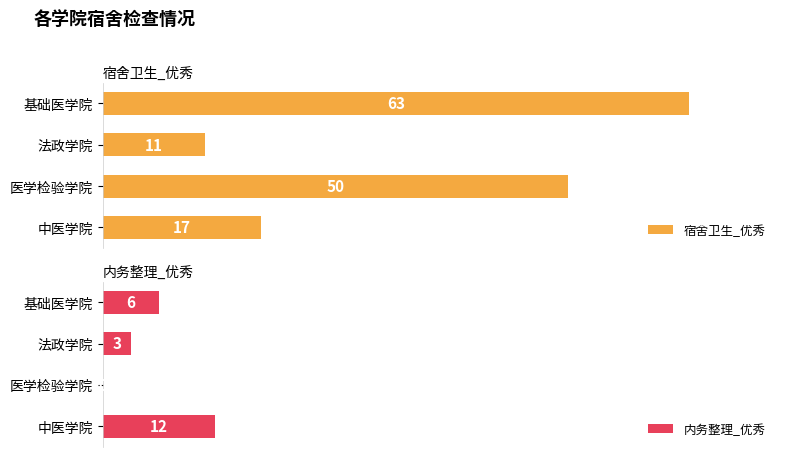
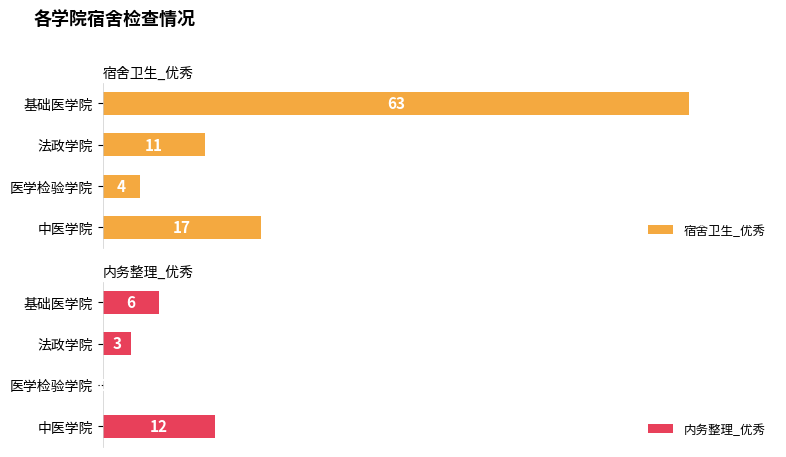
宿舍卫生_优秀, 医学检验学院: 50 -> 4
